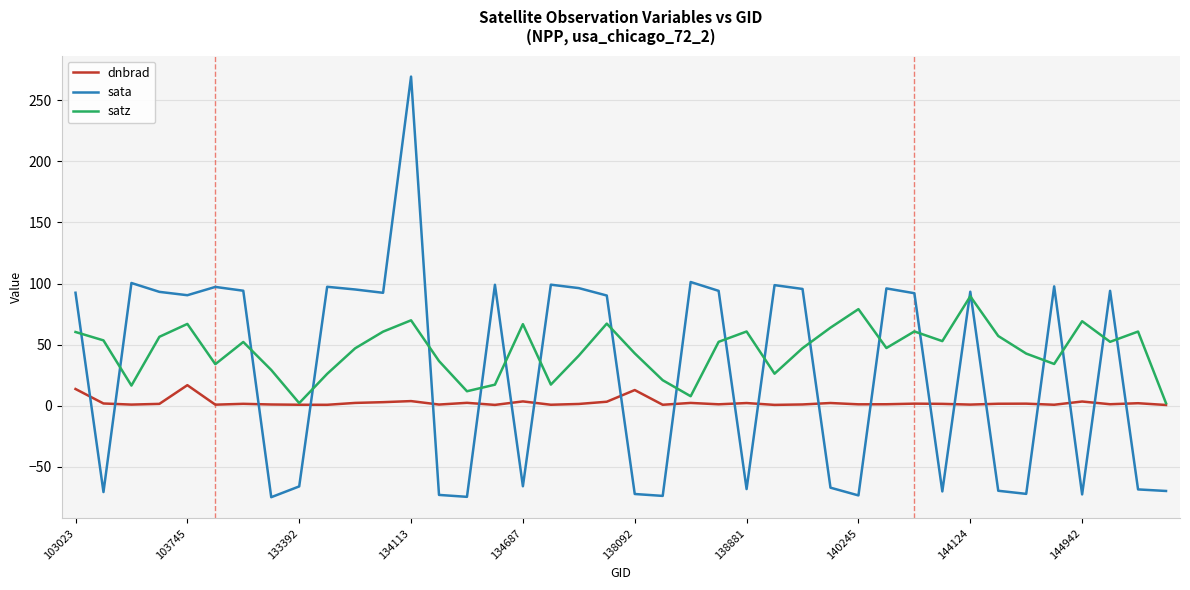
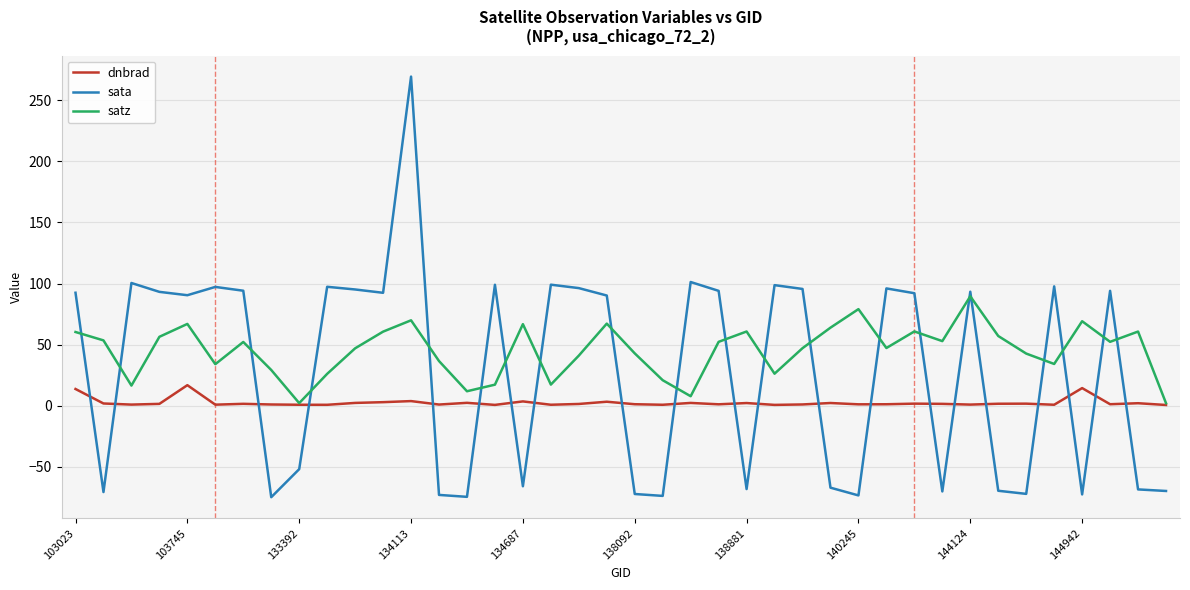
sata, 133392: -66 -> -52
dnbrad, 138092: 13 -> 1
dnbrad, 144942: 4 -> 15
